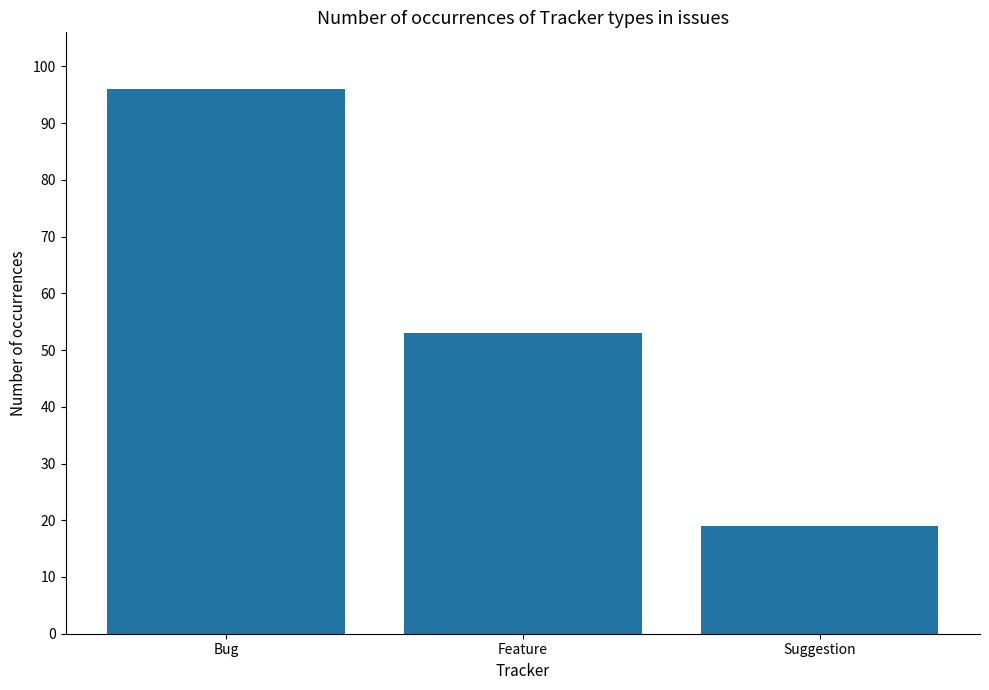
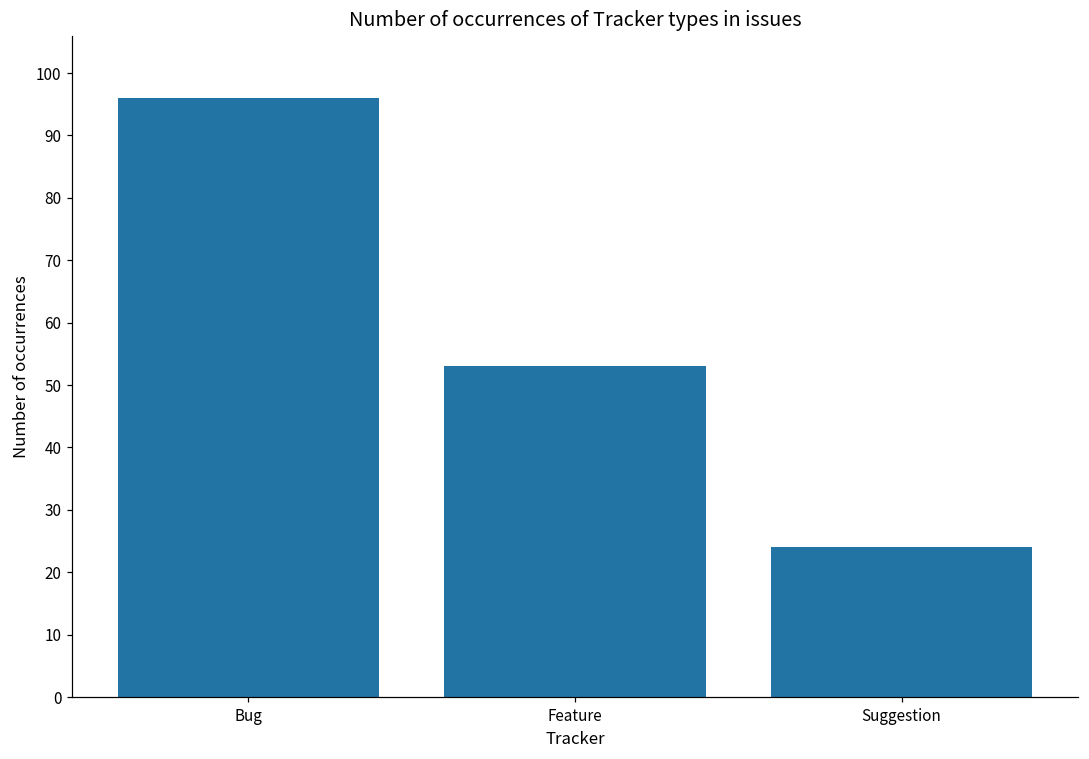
Suggestion: 19 -> 24
